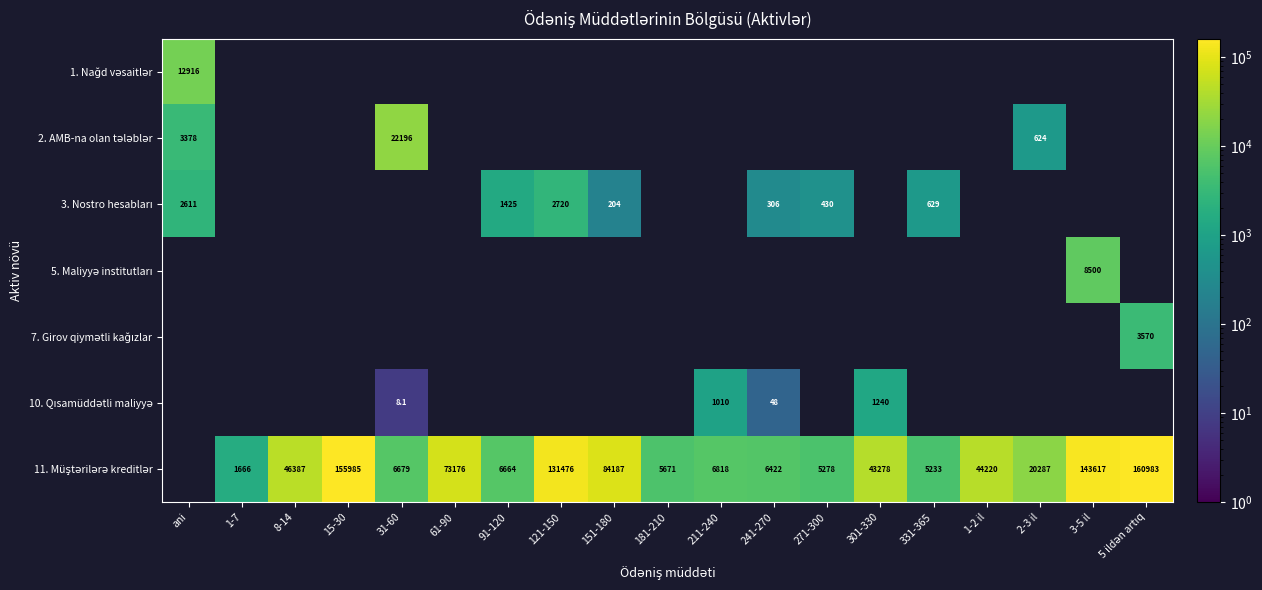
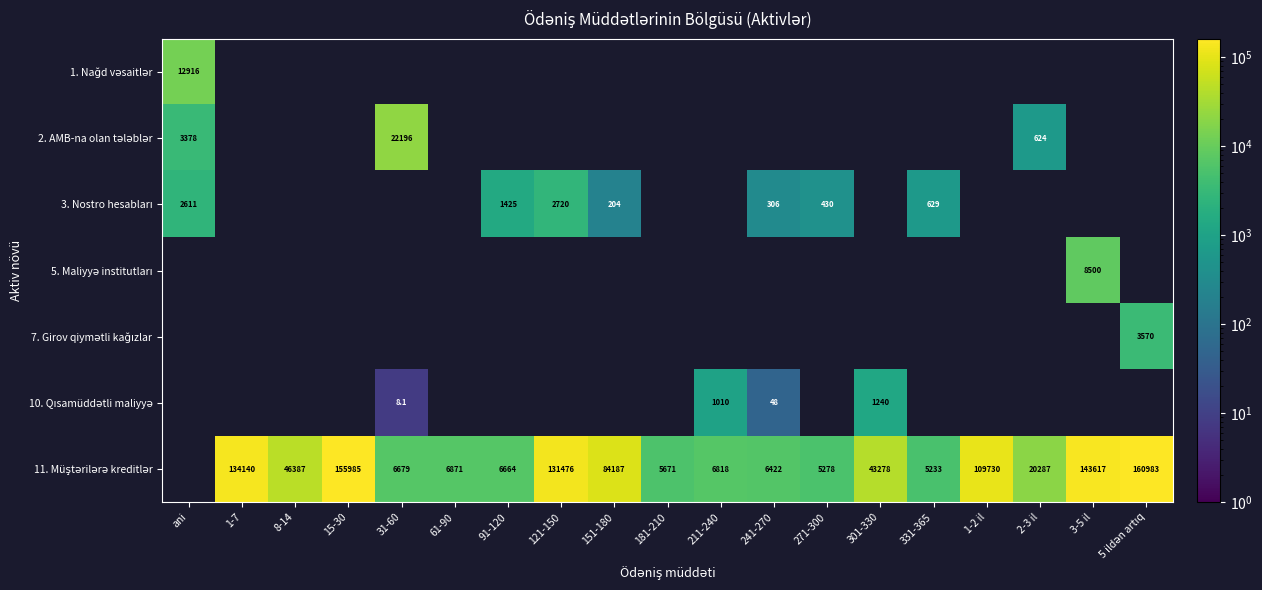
11. Müştərilərə kreditlər, 1-7: 1666 -> 134140
11. Müştərilərə kreditlər, 61-90: 73176 -> 6871
11. Müştərilərə kreditlər, 1-2 il: 44220 -> 109730
